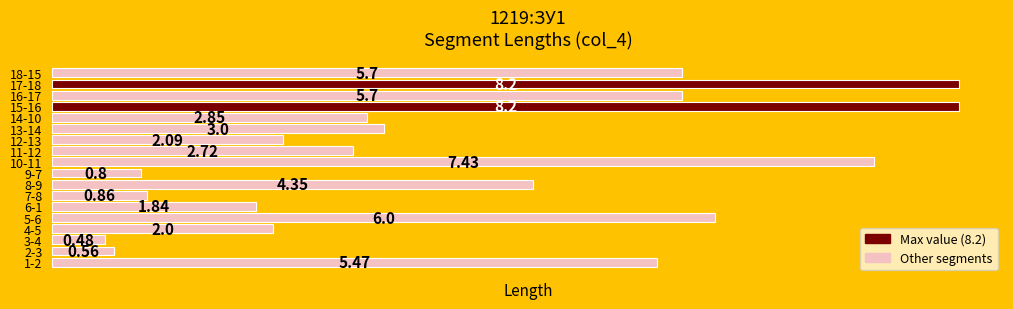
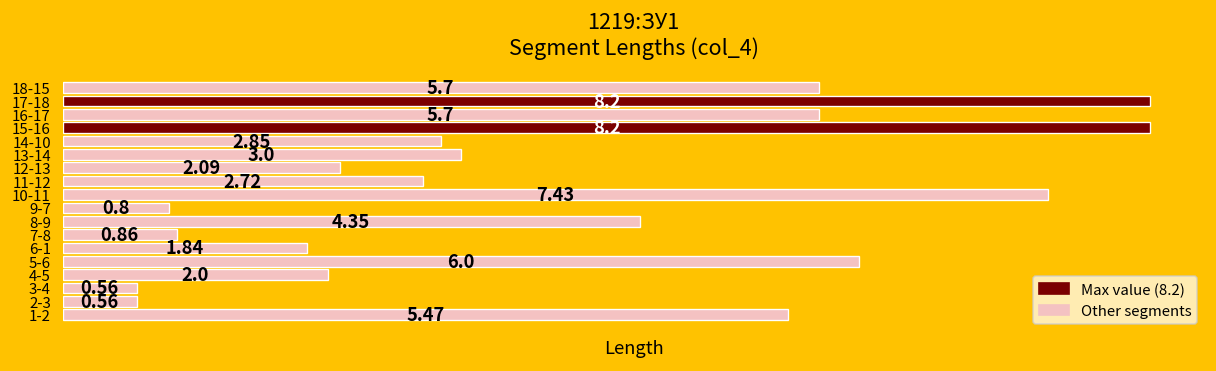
3-4: 0.48 -> 0.56
